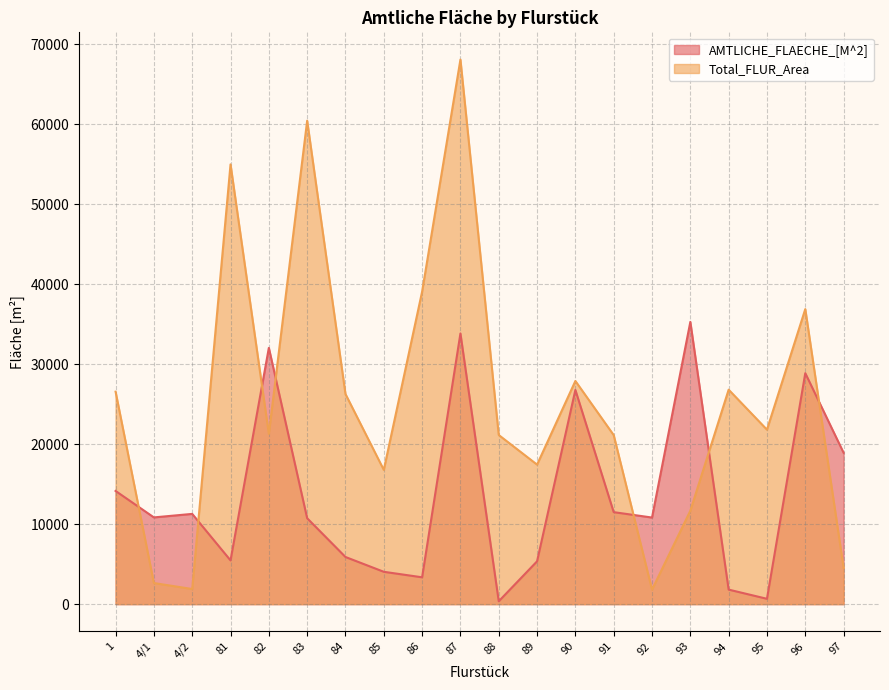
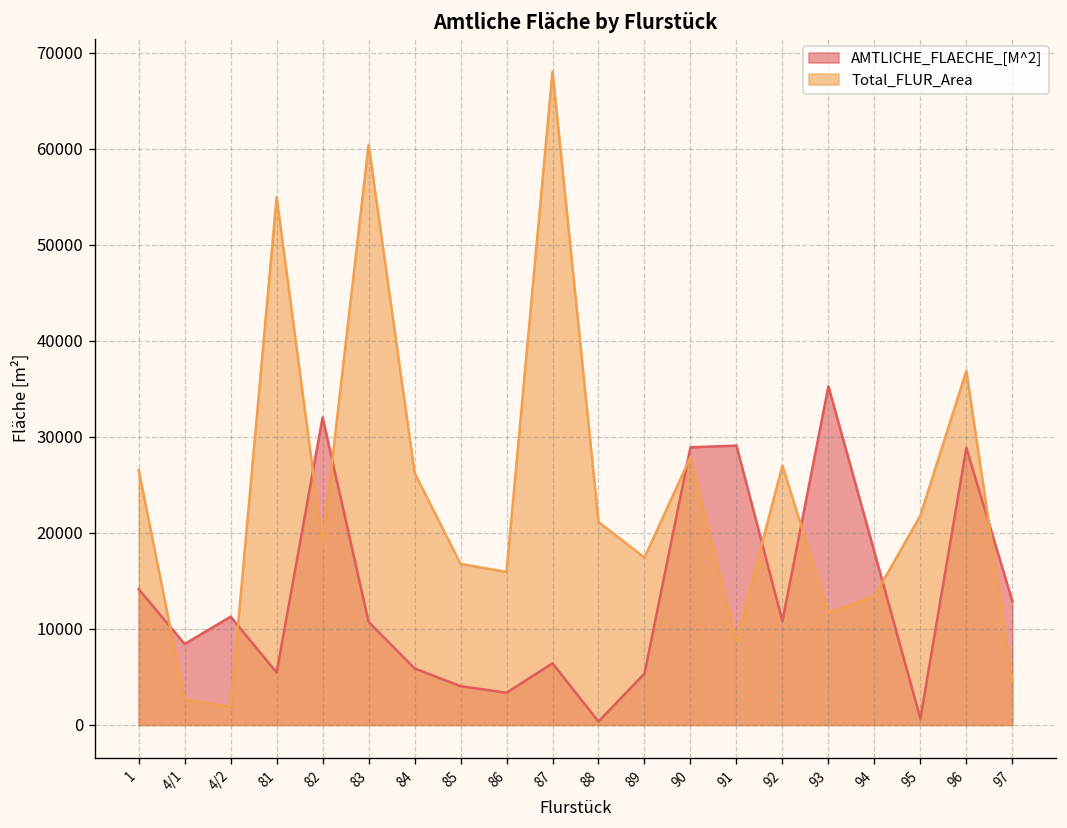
AMTLICHE_FLAECHE_[M^2], 4/1: 11000 -> 8000
Total_FLUR_Area, 82: 21000 -> 19000
Total_FLUR_Area, 86: 39000 -> 16000
AMTLICHE_FLAECHE_[M^2], 87: 34000 -> 6000
AMTLICHE_FLAECHE_[M^2], 90: 27000 -> 29000
AMTLICHE_FLAECHE_[M^2], 91: 11000 -> 29000
Total_FLUR_Area, 91: 21000 -> 9000
Total_FLUR_Area, 92: 2000 -> 27000
AMTLICHE_FLAECHE_[M^2], 94: 2000 -> 18000
Total_FLUR_Area, 94: 27000 -> 13000
AMTLICHE_FLAECHE_[M^2], 97: 19000 -> 13000
